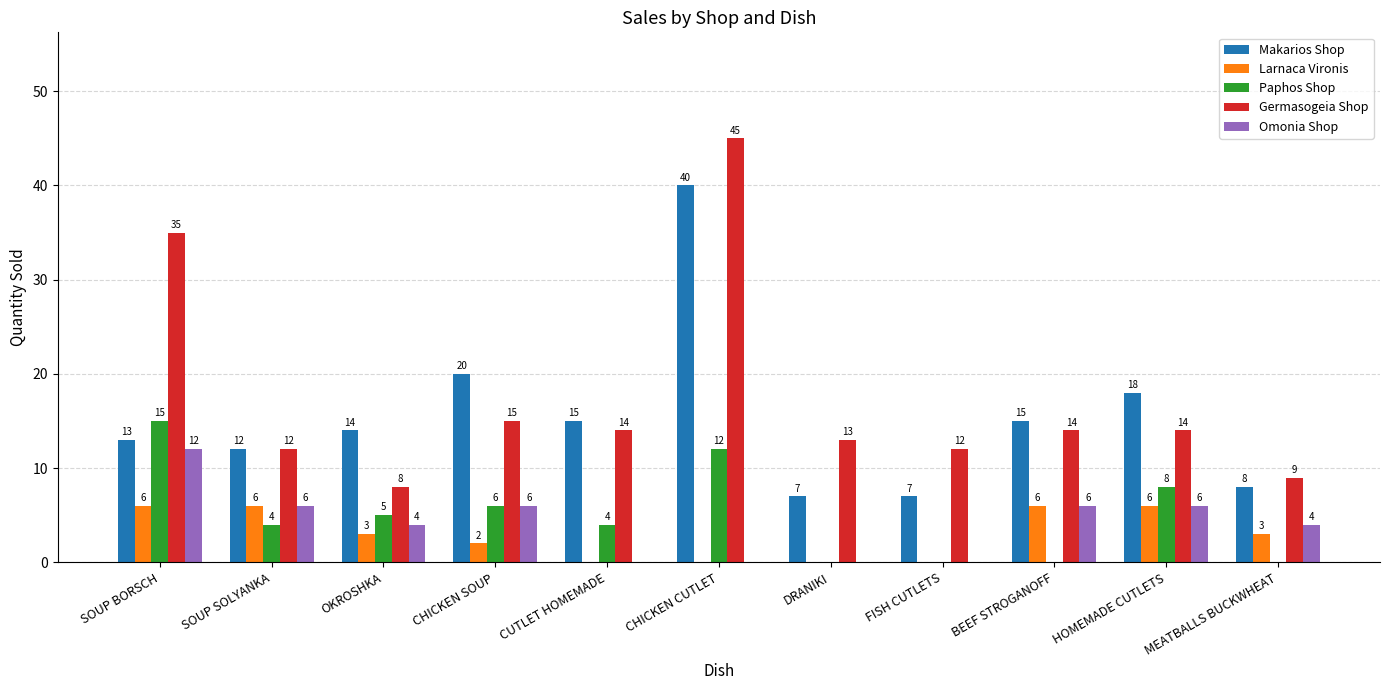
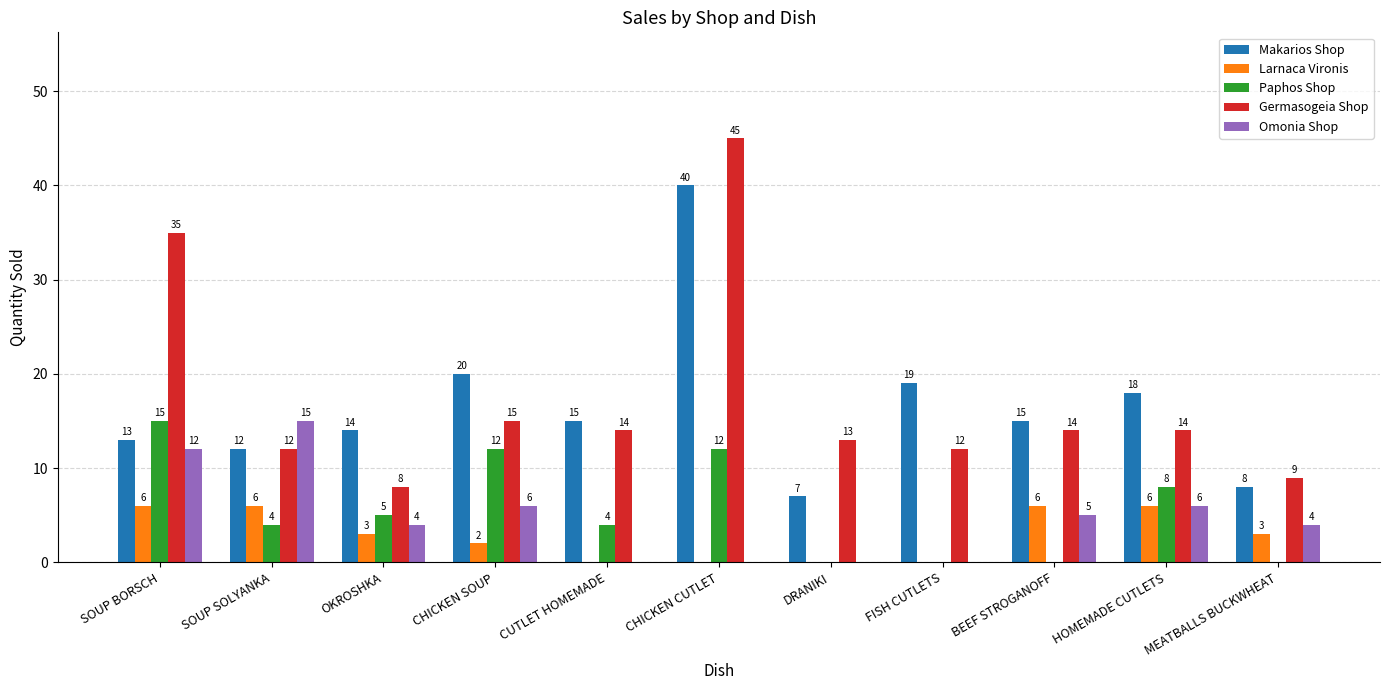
Omonia Shop, SOUP SOLYANKA: 6 -> 15
Paphos Shop, CHICKEN SOUP: 6 -> 12
Makarios Shop, FISH CUTLETS: 7 -> 19
Omonia Shop, BEEF STROGANOFF: 6 -> 5
